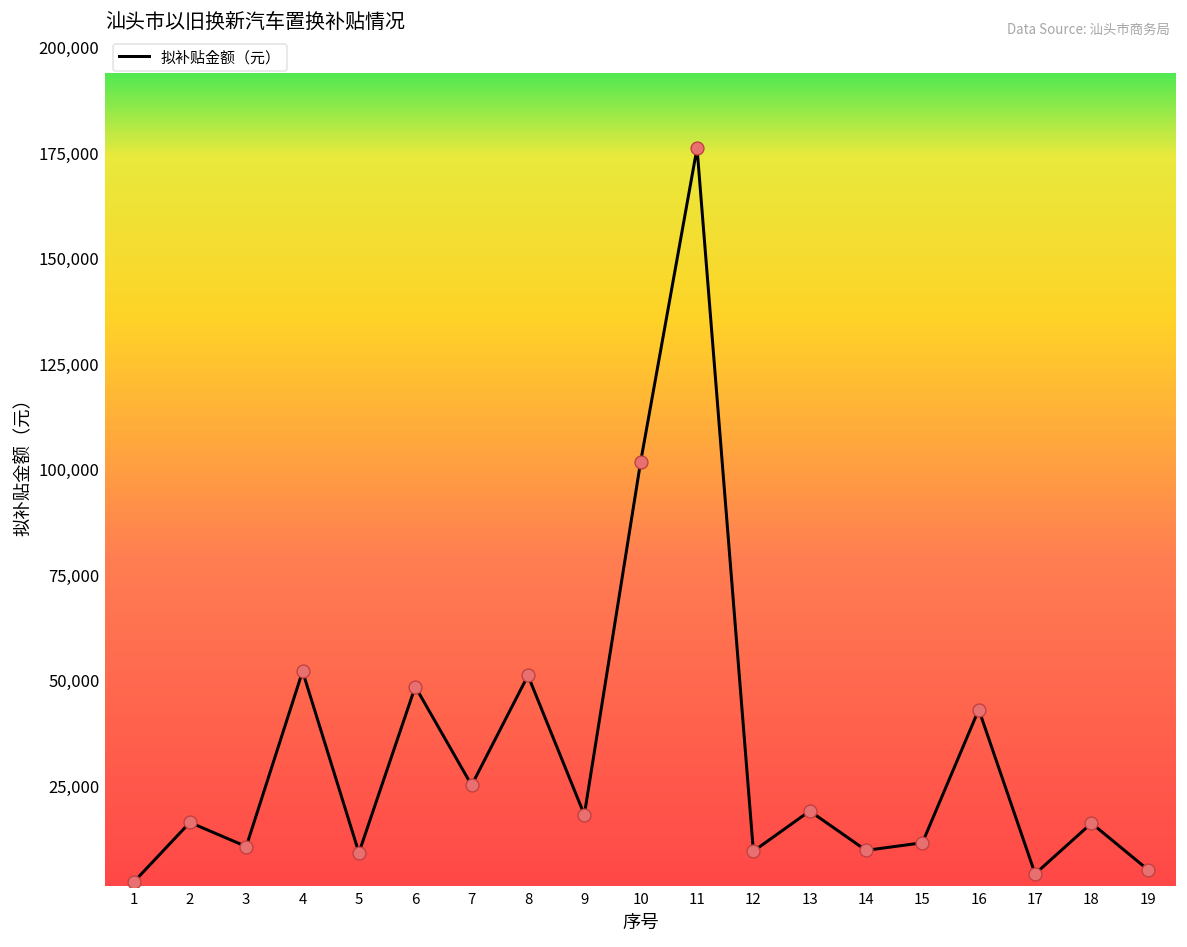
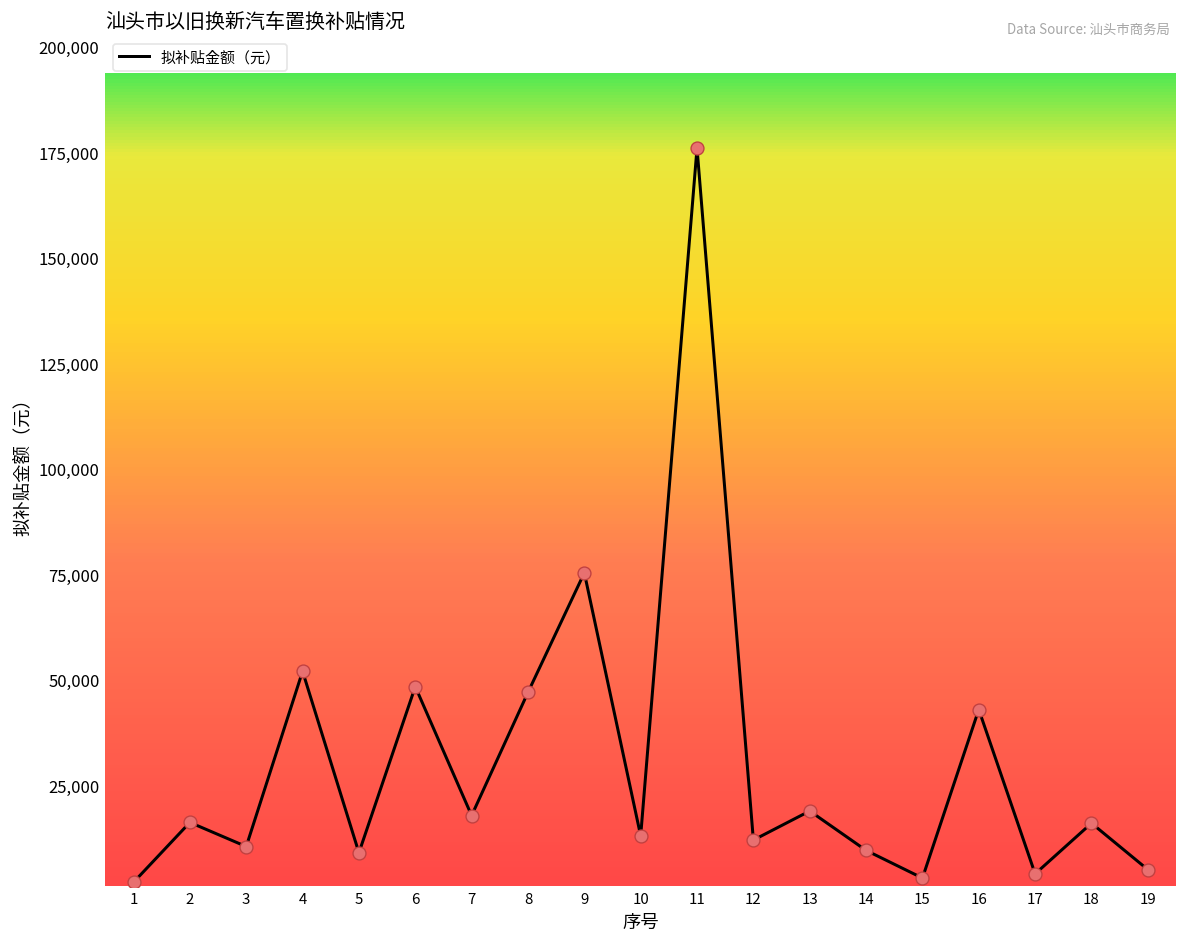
7: 25,000 -> 18,000
8: 51,000 -> 47,000
9: 18,000 -> 75,000
10: 102,000 -> 13,000
12: 9,000 -> 12,000
15: 11,000 -> 3,000
